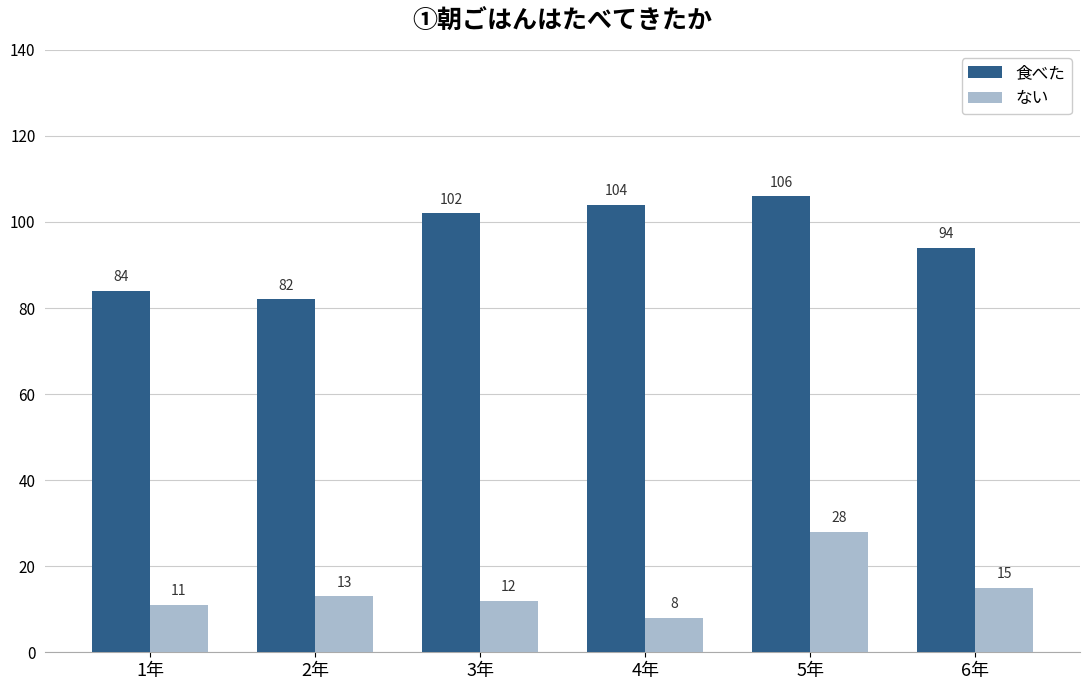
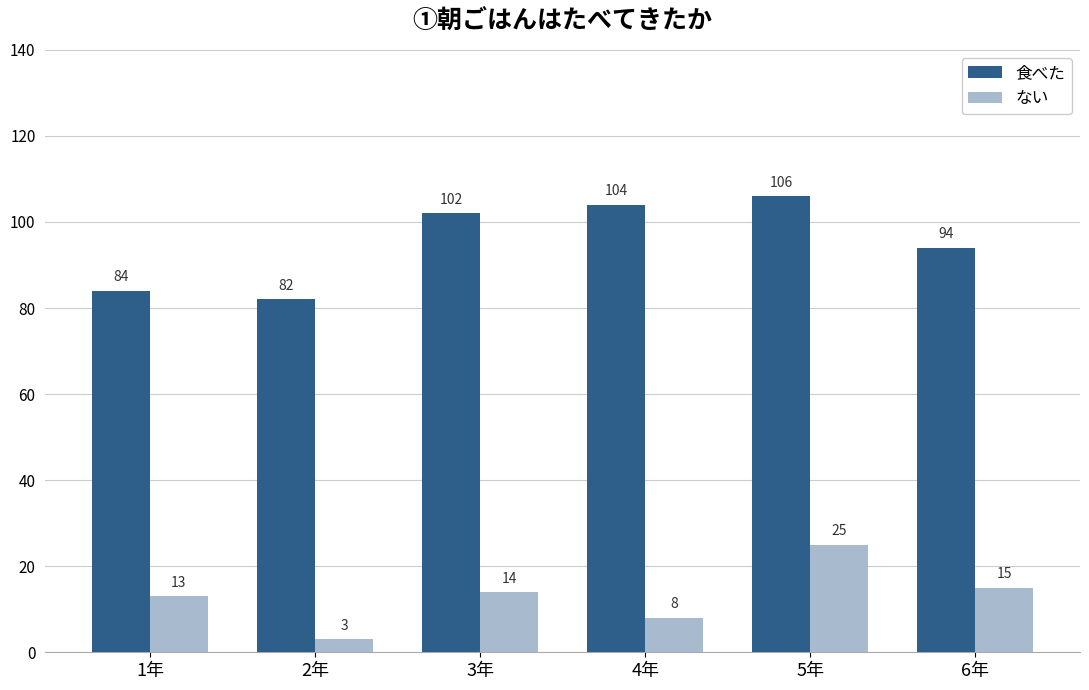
ない, 1年: 11 -> 13
ない, 2年: 13 -> 3
ない, 3年: 12 -> 14
ない, 5年: 28 -> 25
